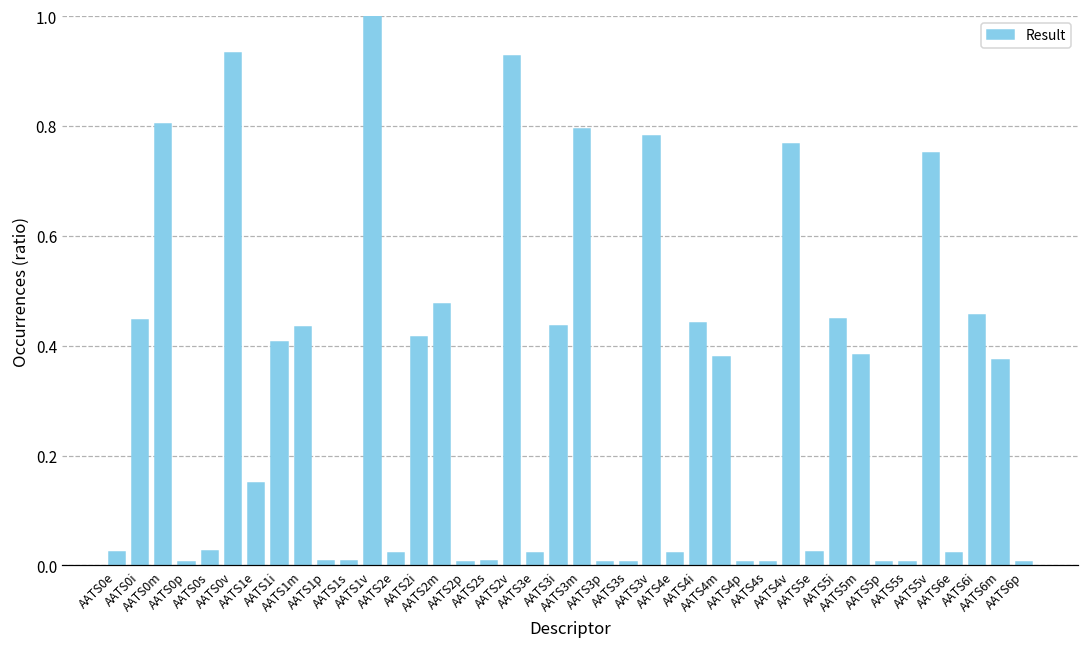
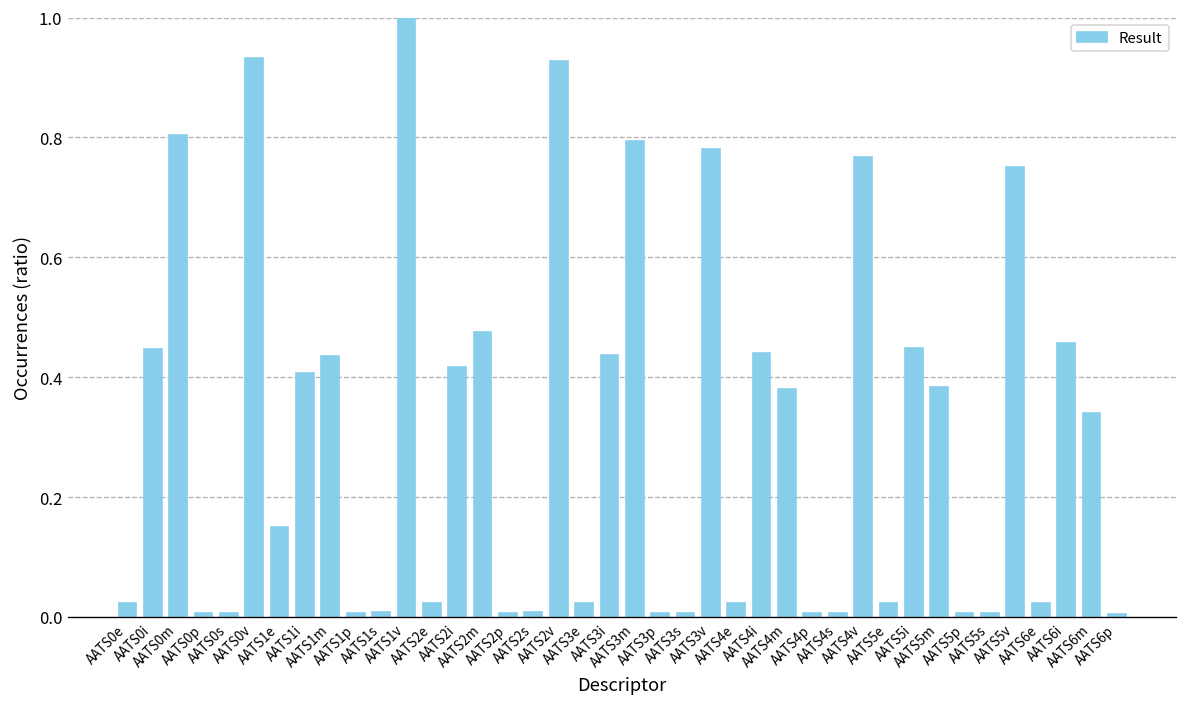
AATS0s: 0.03 -> 0.01
AATS6m: 0.37 -> 0.34
